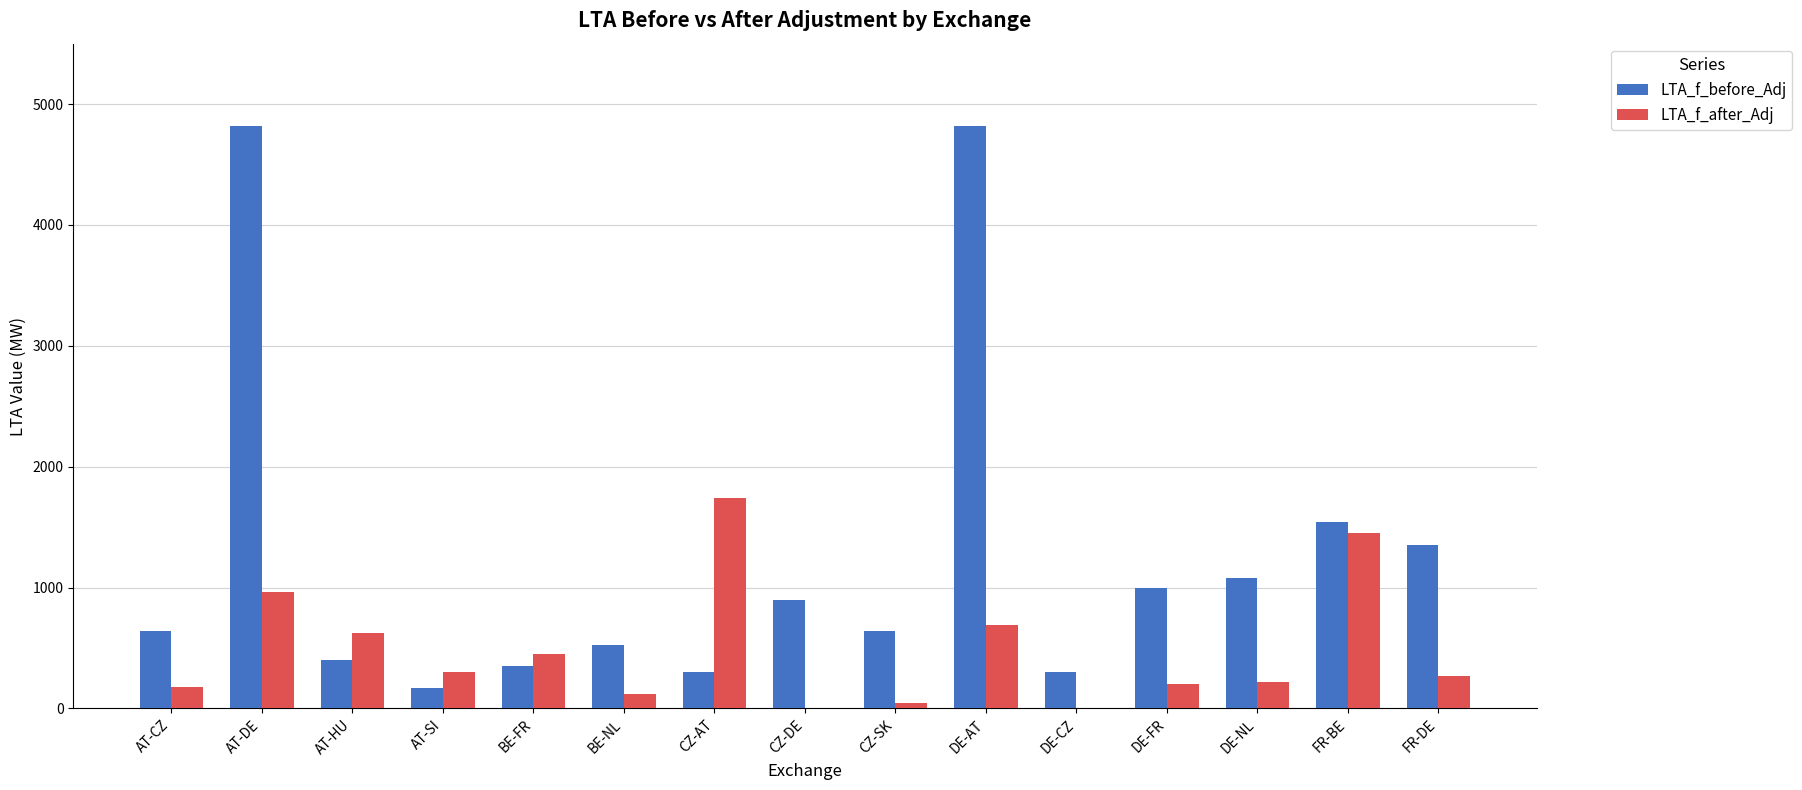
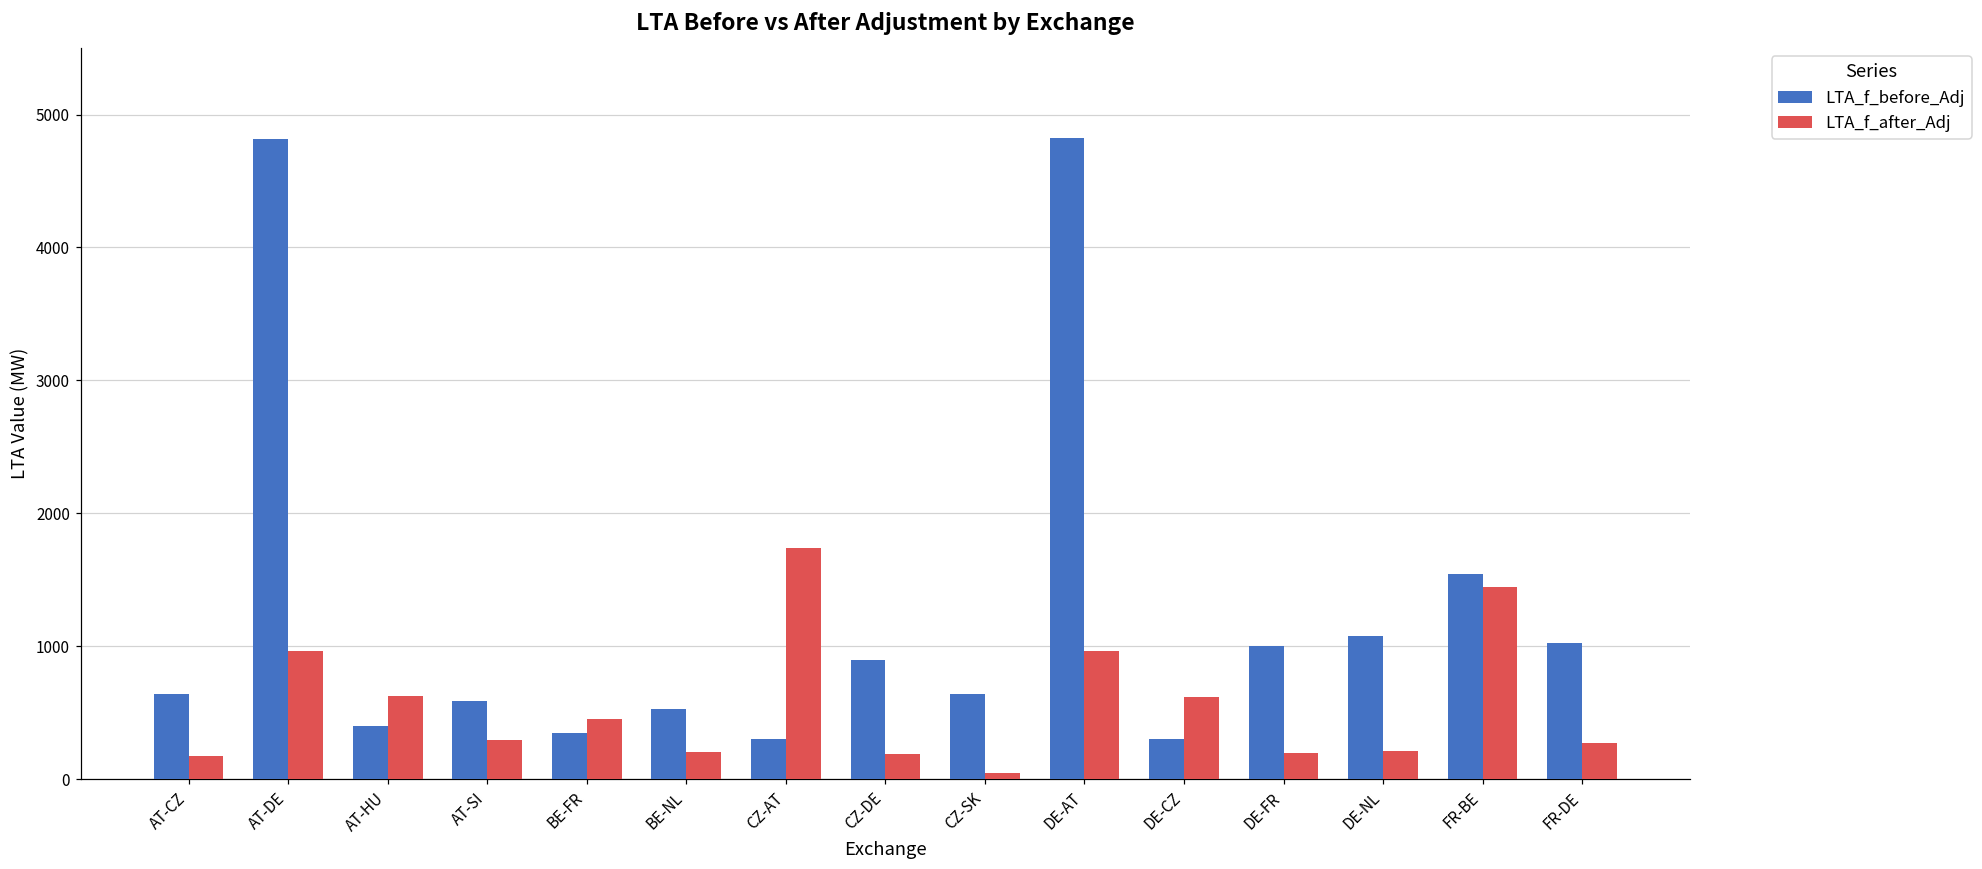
LTA_f_before_Adj, AT-SI: 170 -> 590
LTA_f_after_Adj, BE-NL: 120 -> 200
LTA_f_after_Adj, CZ-DE: 0 -> 190
LTA_f_after_Adj, DE-AT: 690 -> 960
LTA_f_after_Adj, DE-CZ: 0 -> 620
LTA_f_before_Adj, FR-DE: 1350 -> 1020
